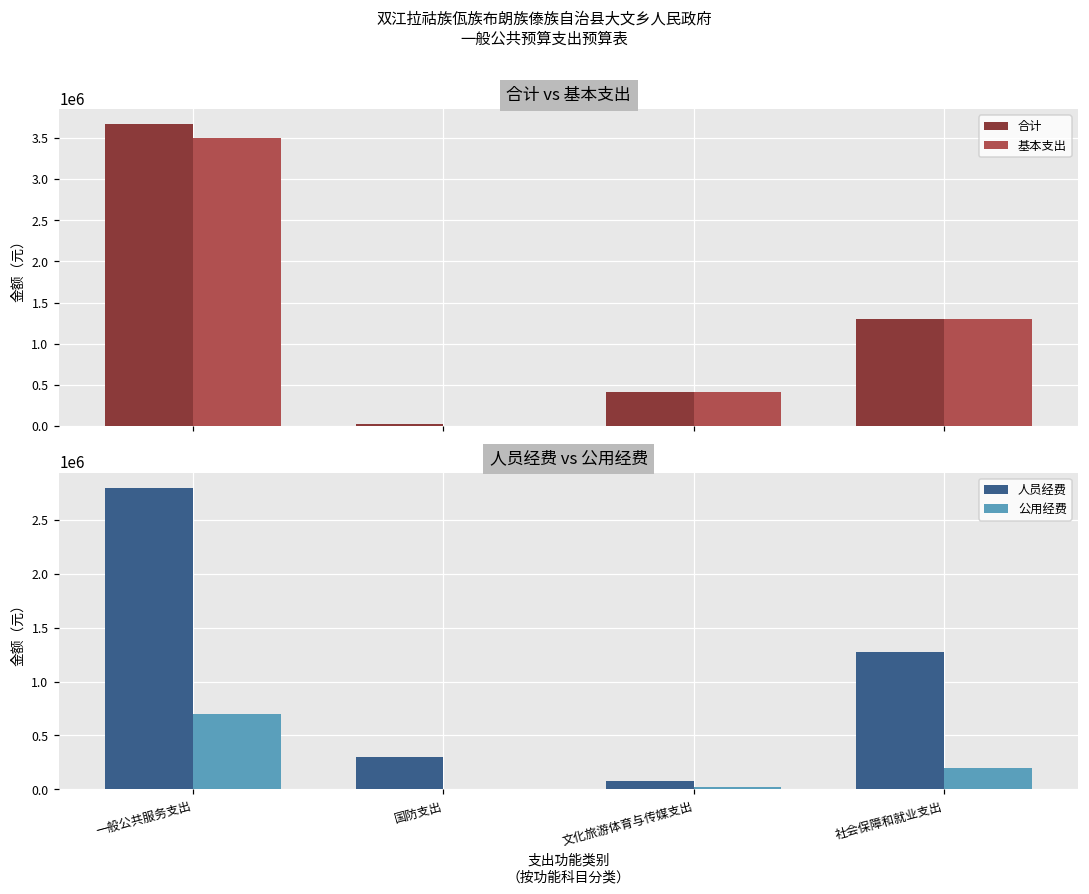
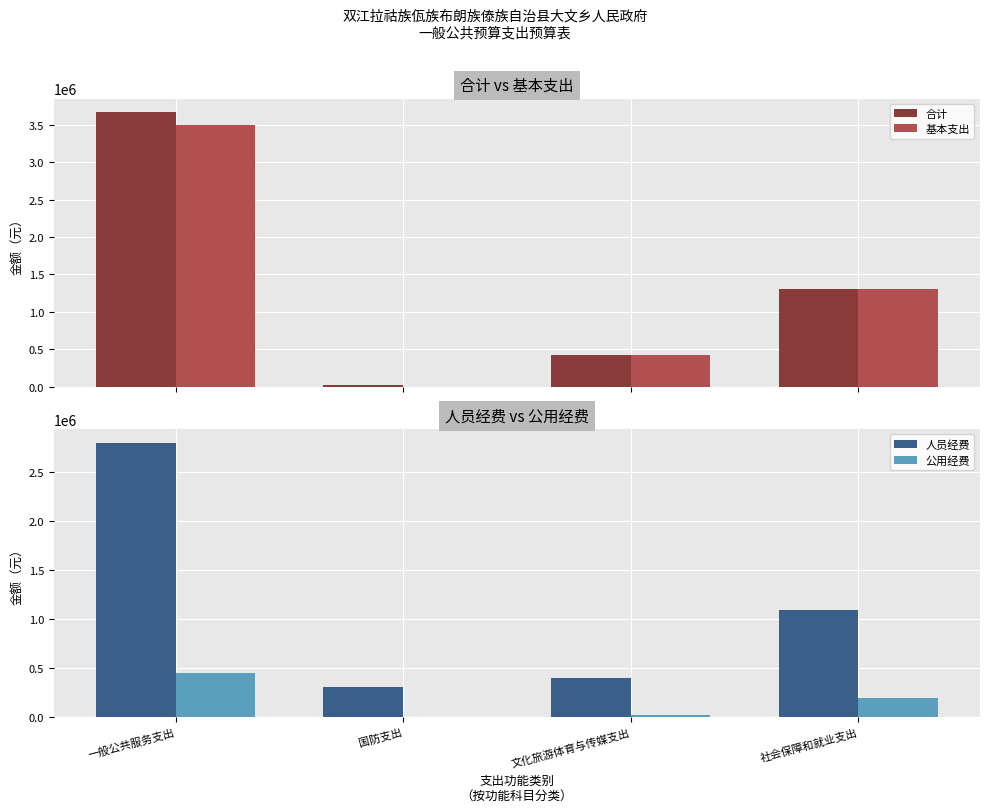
人员经费 vs 公用经费, 公用经费, 一般公共服务支出: 700000 -> 500000
人员经费 vs 公用经费, 人员经费, 文化旅游体育与传媒支出: 100000 -> 400000
人员经费 vs 公用经费, 人员经费, 社会保障和就业支出: 1300000 -> 1100000
